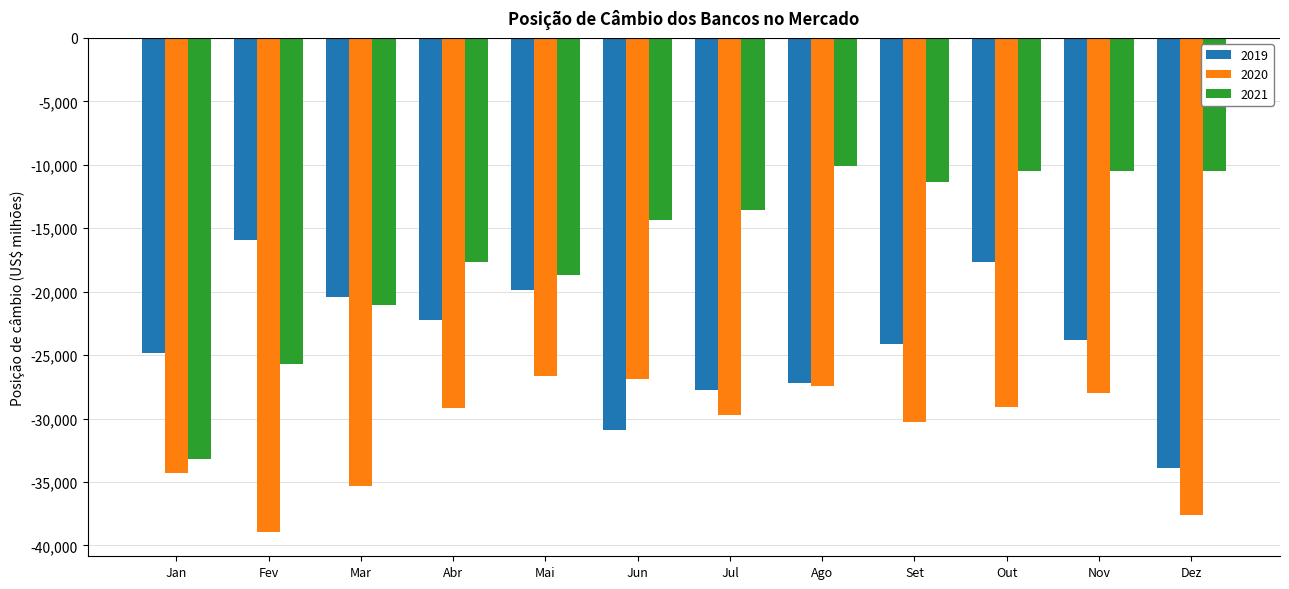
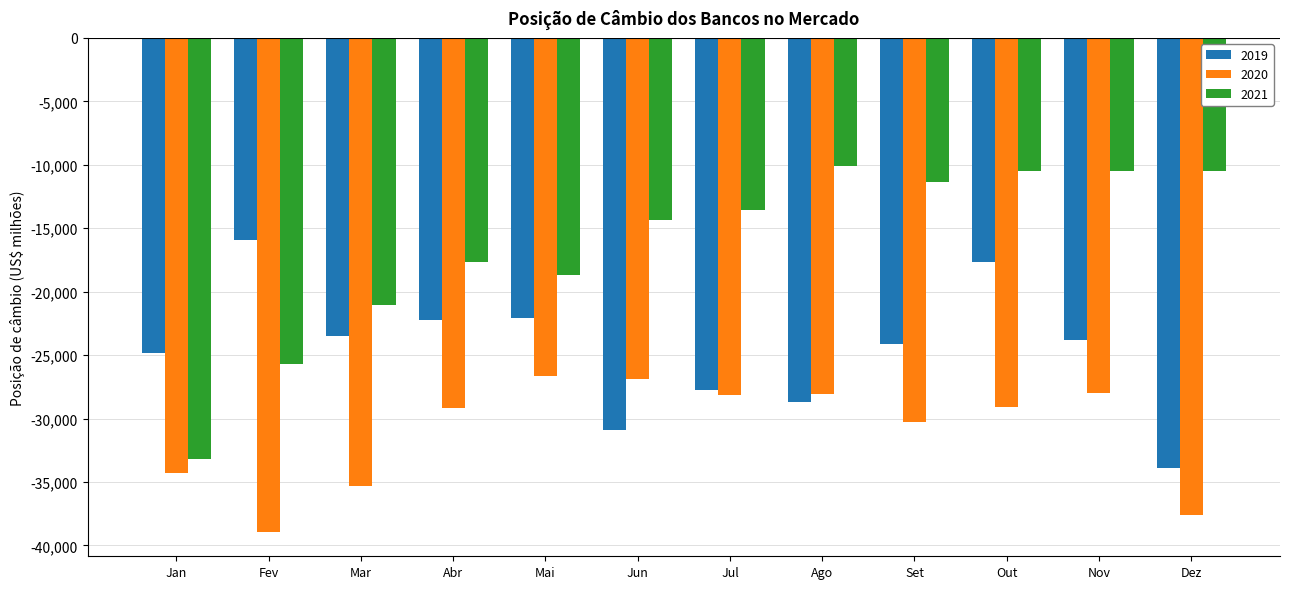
2019, Mar: -20,400 -> -23,500
2019, Mai: -19,900 -> -22,100
2020, Jul: -29,700 -> -28,100
2019, Ago: -27,200 -> -28,700
2020, Ago: -27,400 -> -28,100
